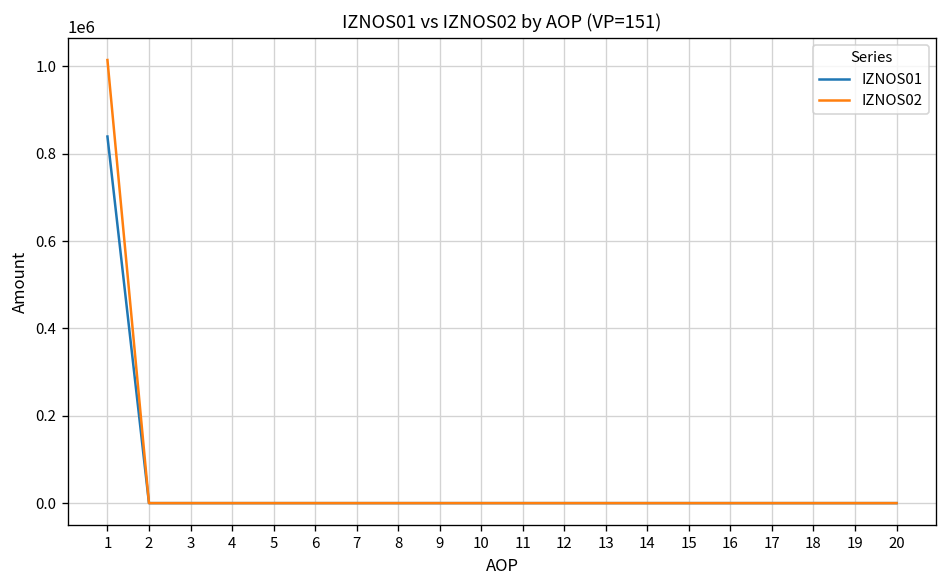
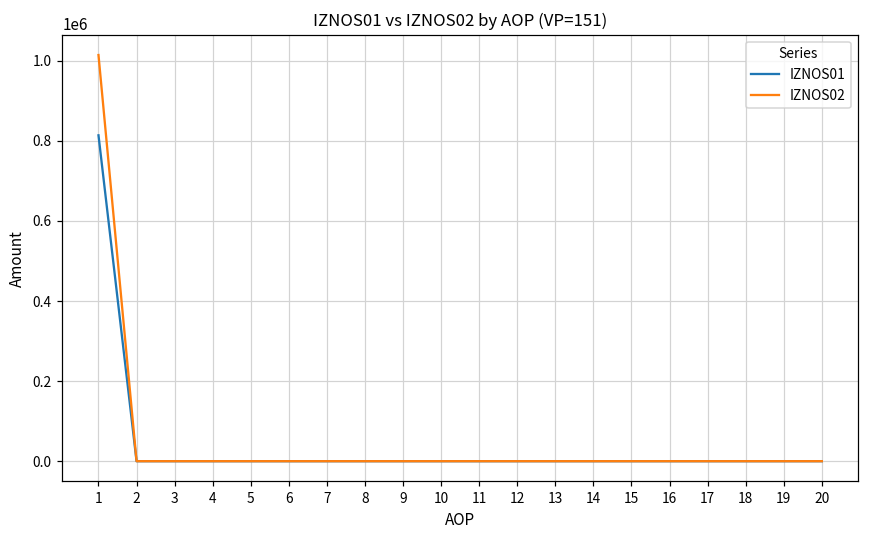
IZNOS01, 1: 840000 -> 810000
